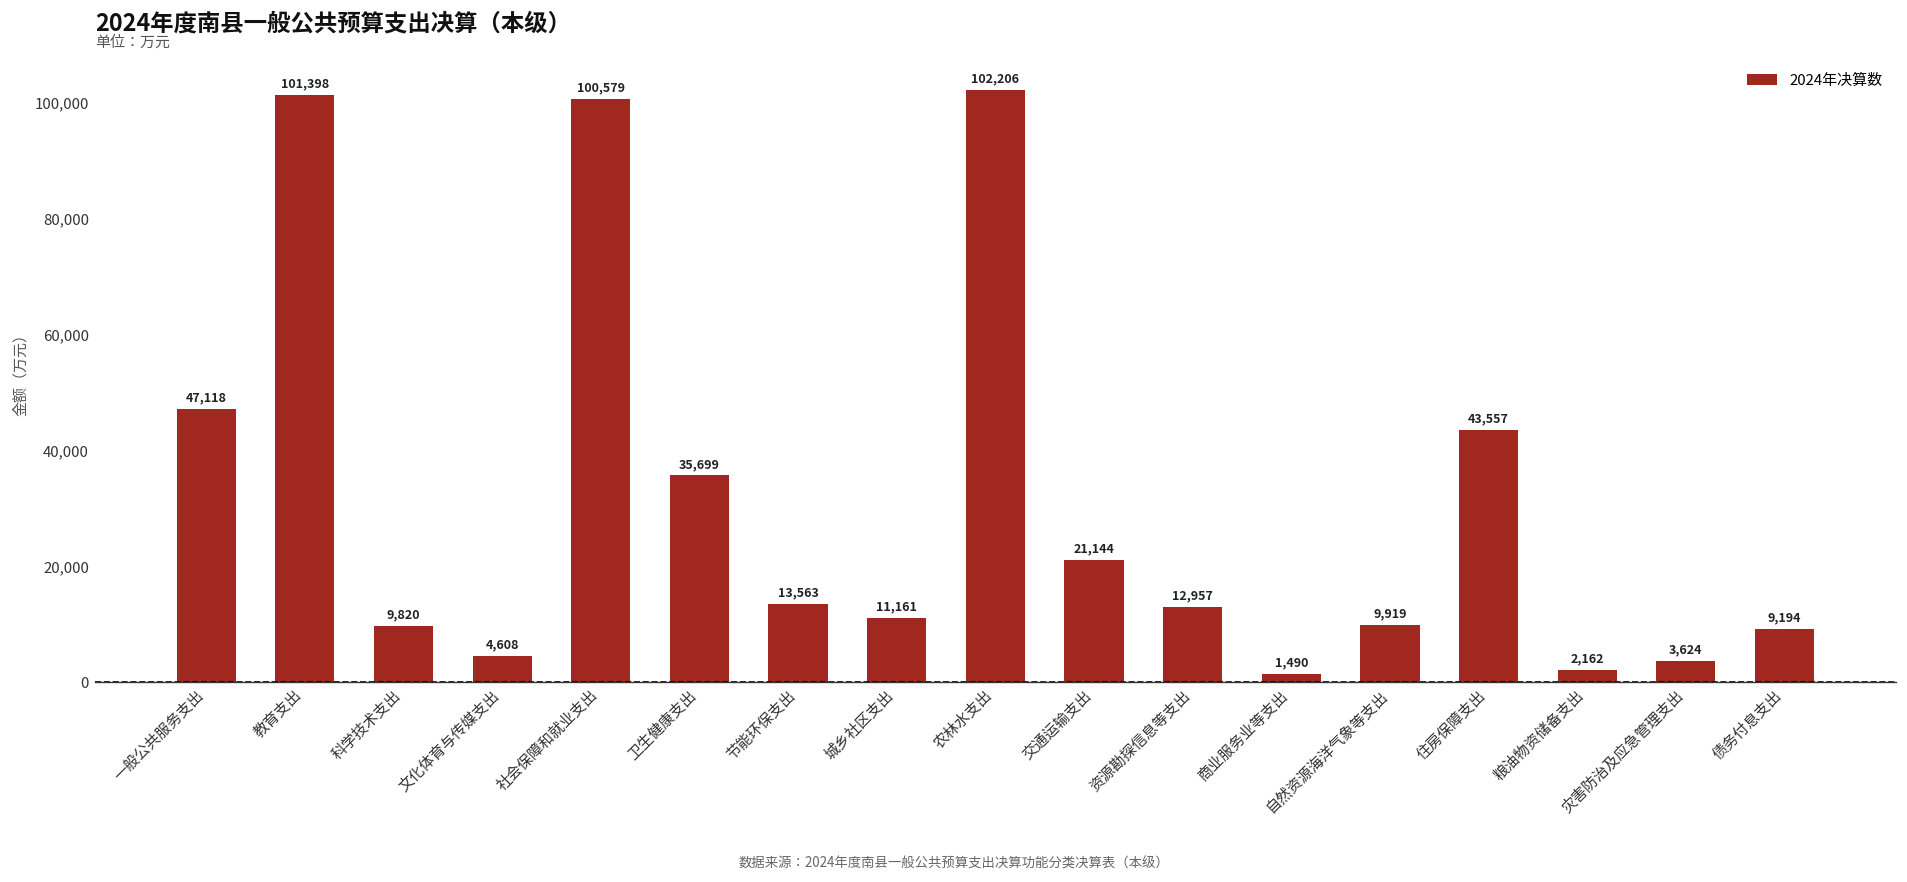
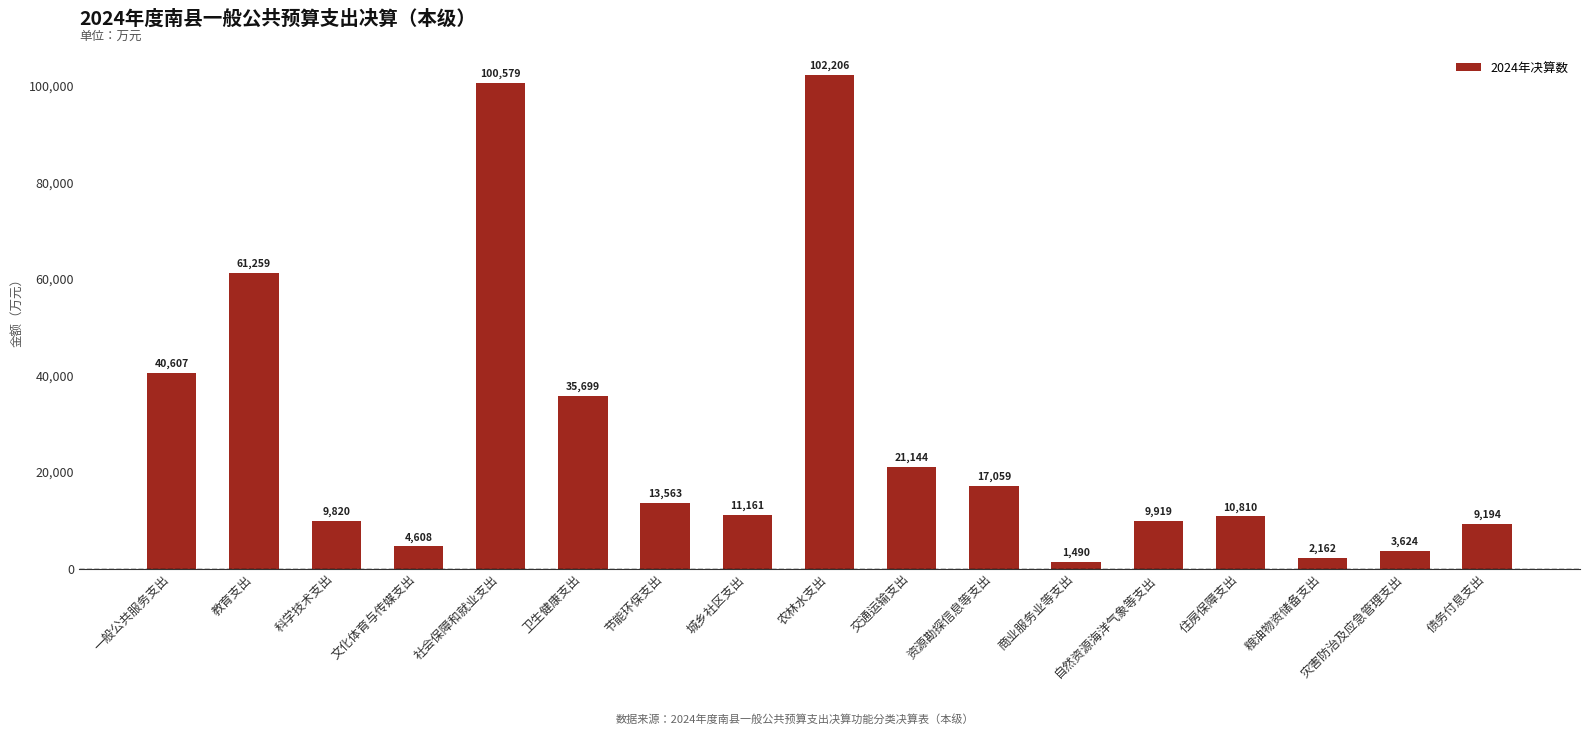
一般公共服务支出: 47,118 -> 40,607
教育支出: 101,398 -> 61,259
资源勘探信息等支出: 12,957 -> 17,059
住房保障支出: 43,557 -> 10,810
